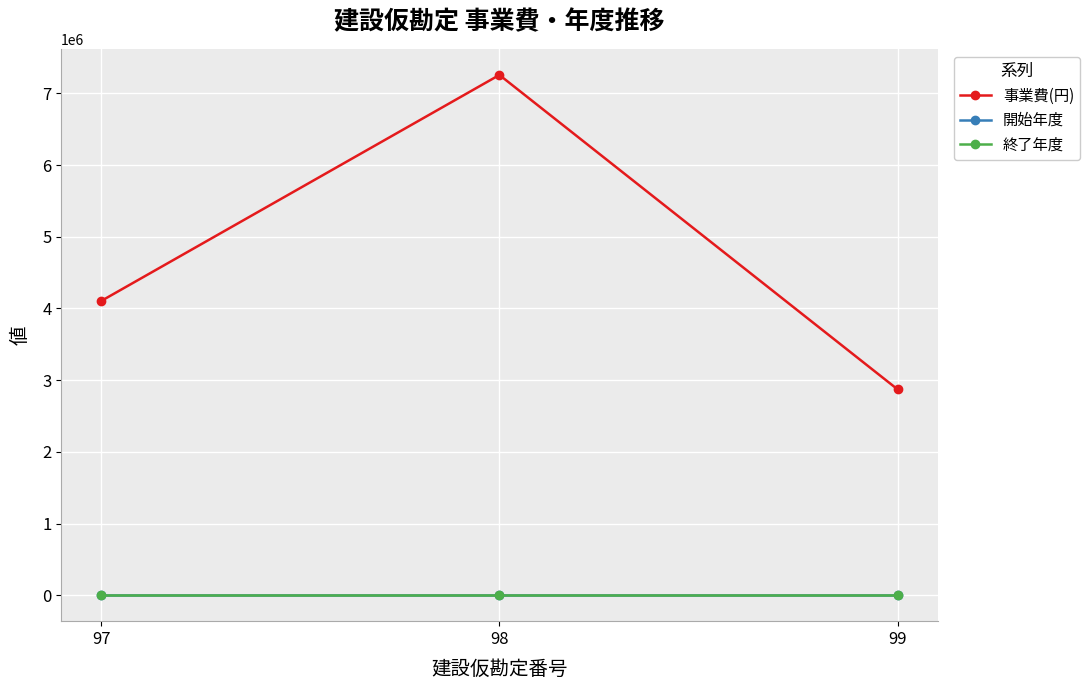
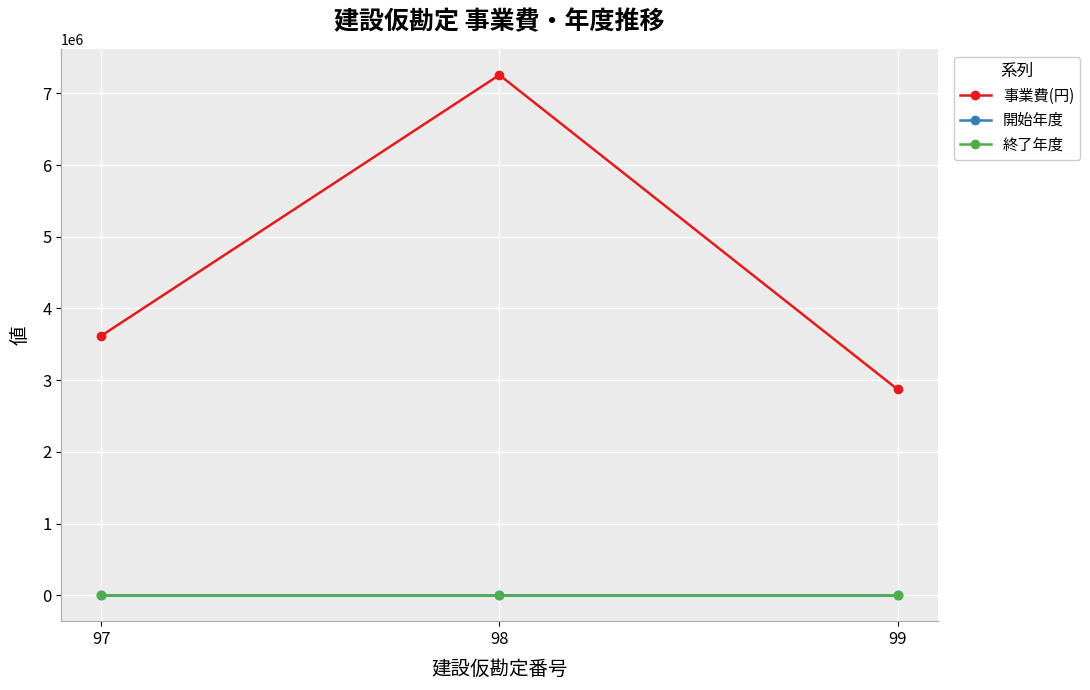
事業費(円), 97: 4100000 -> 3600000
